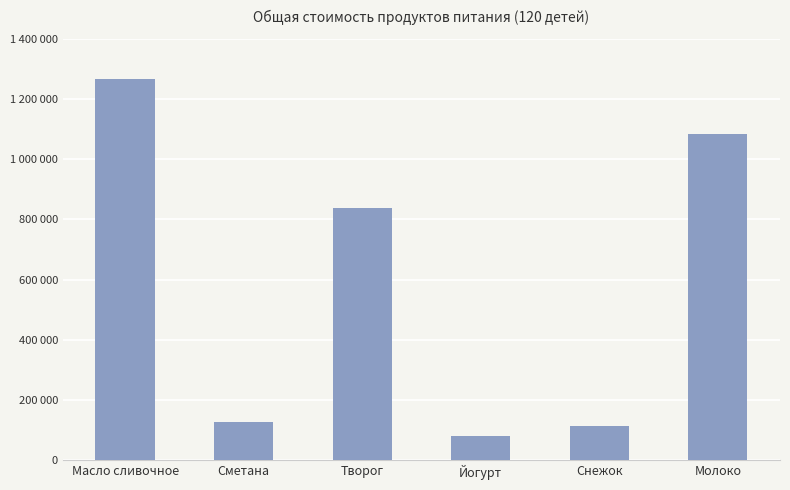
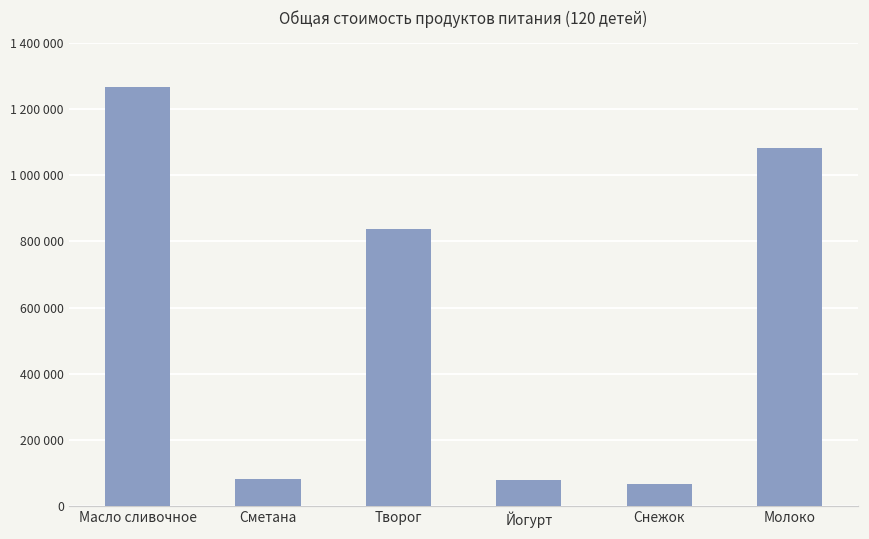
Сметана: 130000 -> 80000
Снежок: 110000 -> 70000
